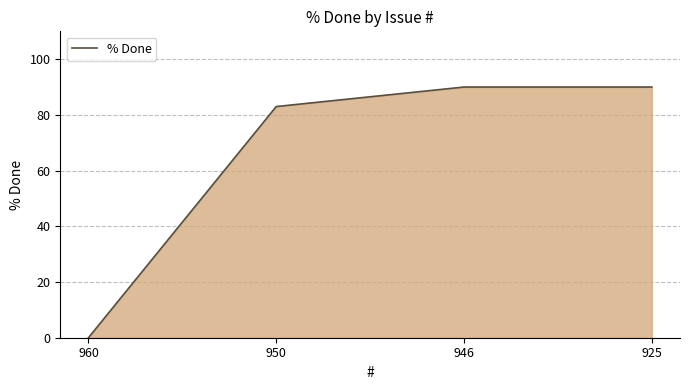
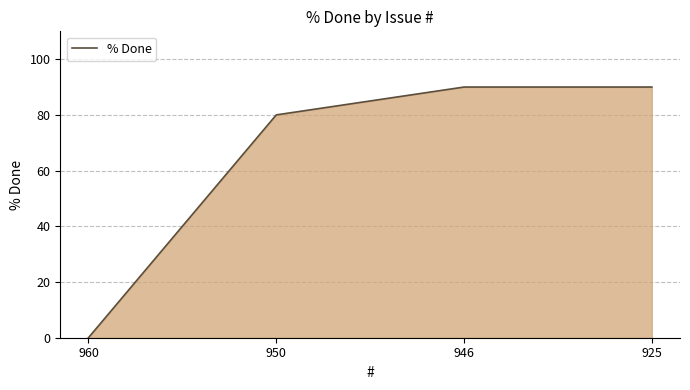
950: 83 -> 80
